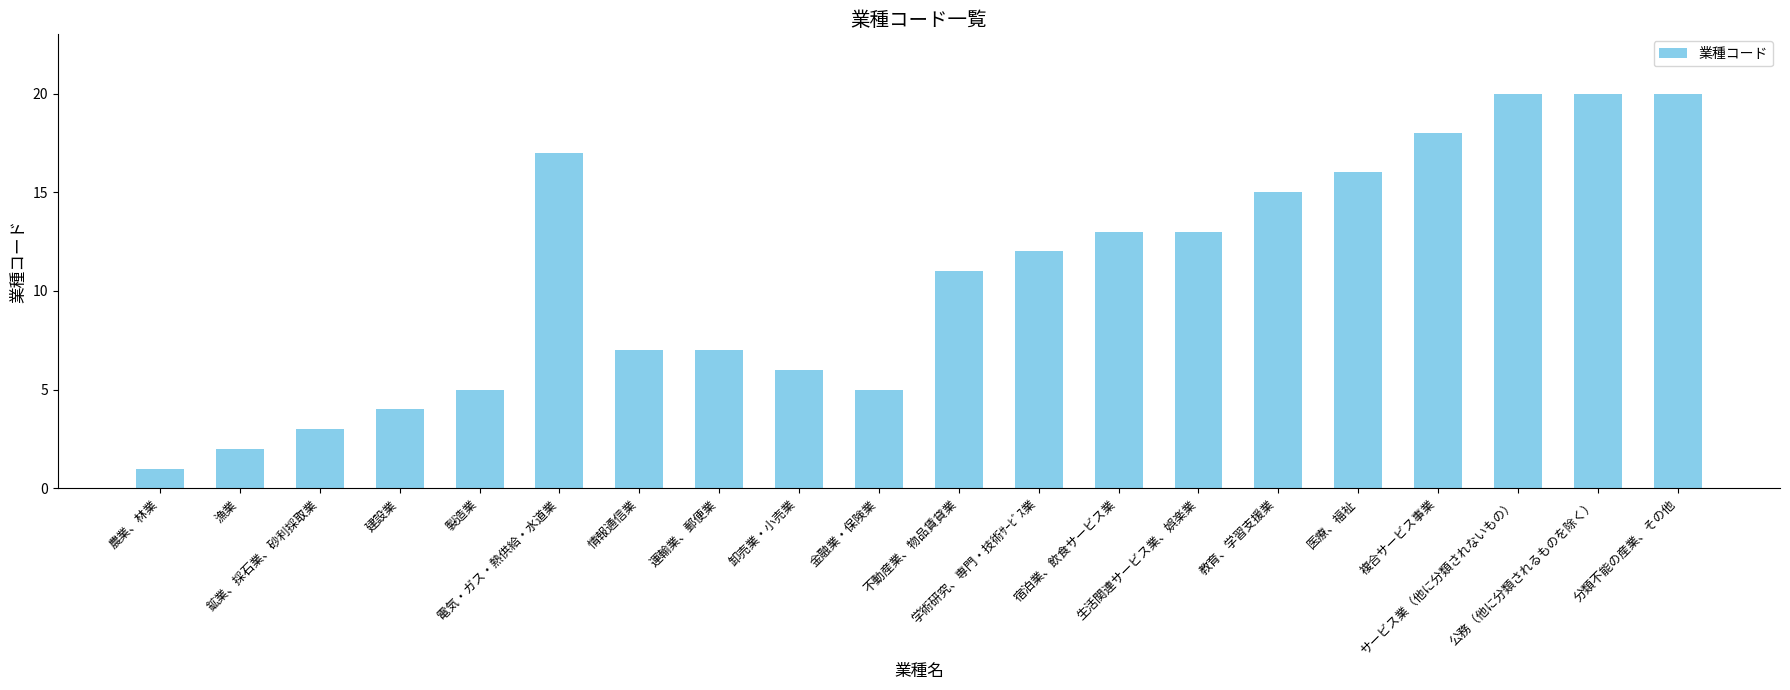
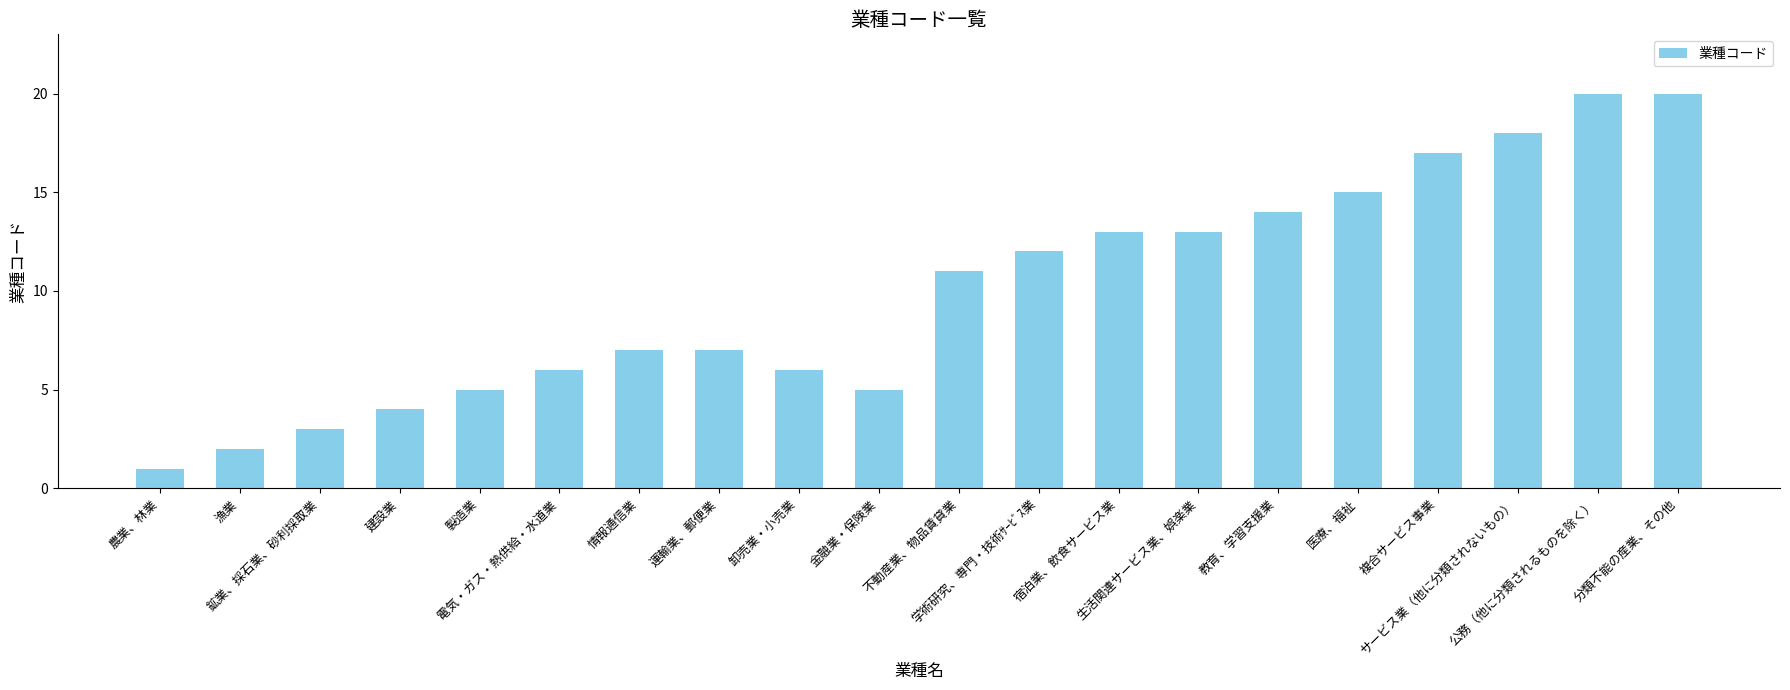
電気・ガス・熱供給・水道業: 17 -> 6
教育、学習支援業: 15 -> 14
医療、福祉: 16 -> 15
複合サービス事業: 18 -> 17
サービス業（他に分類されないもの）: 20 -> 18
